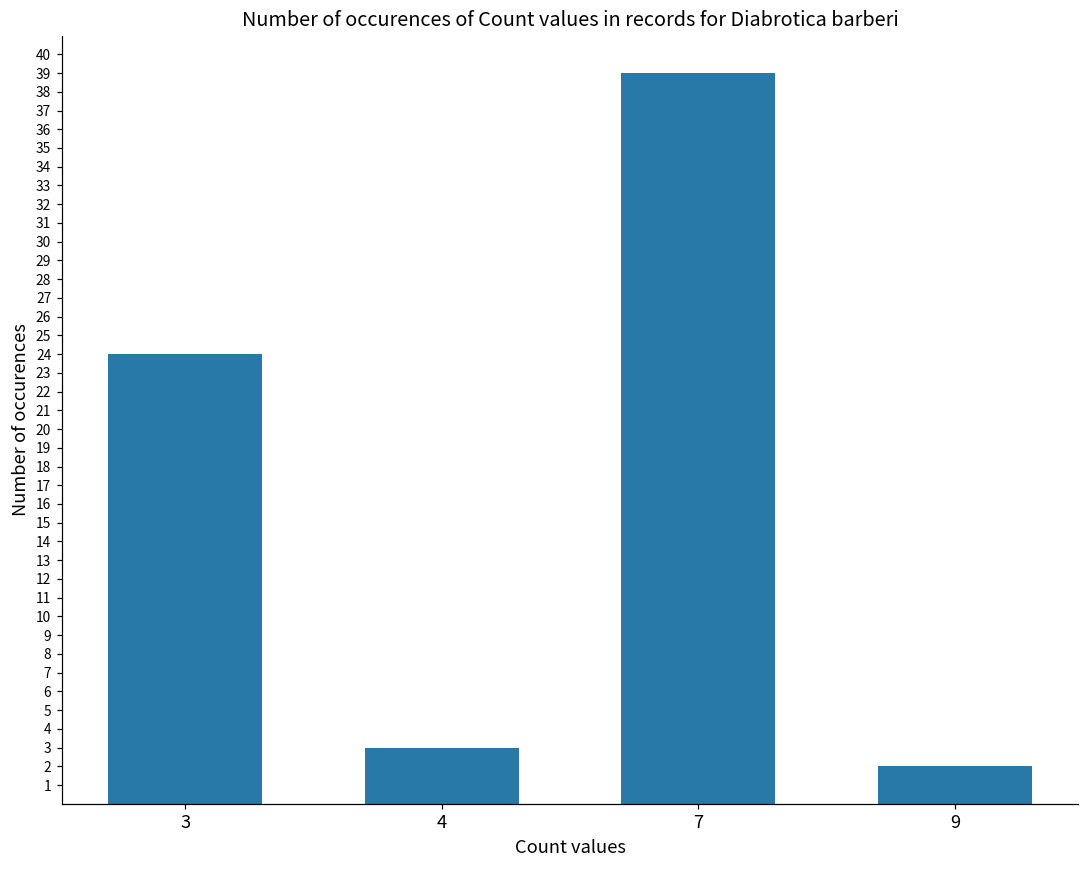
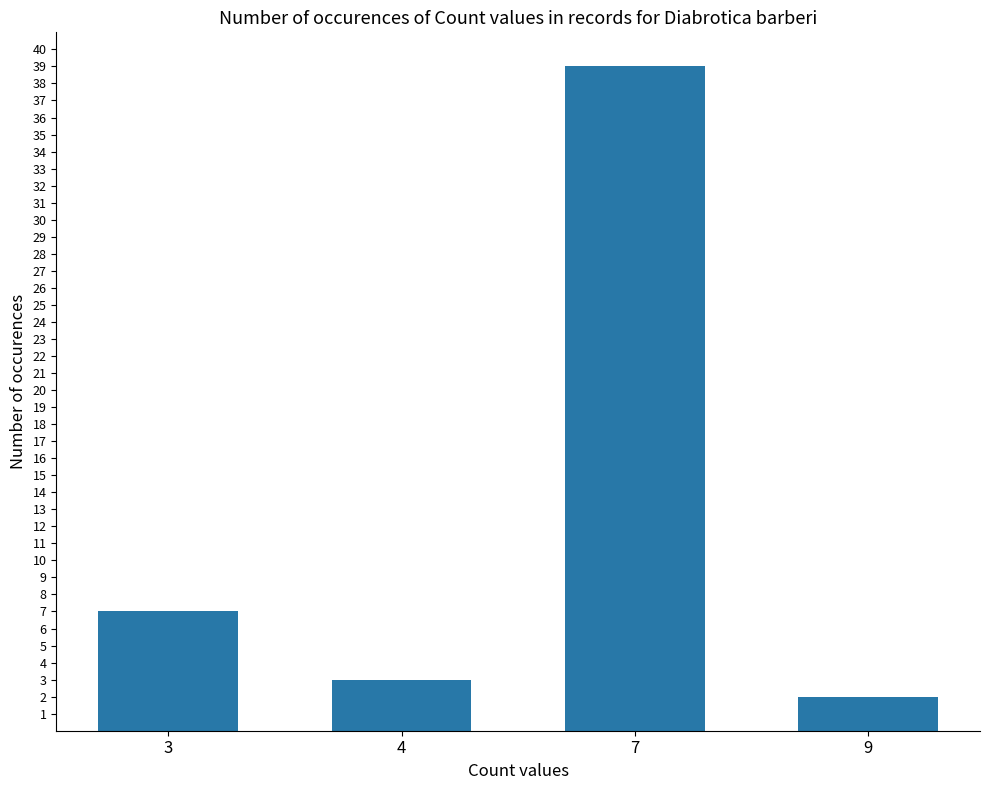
3: 24 -> 7
